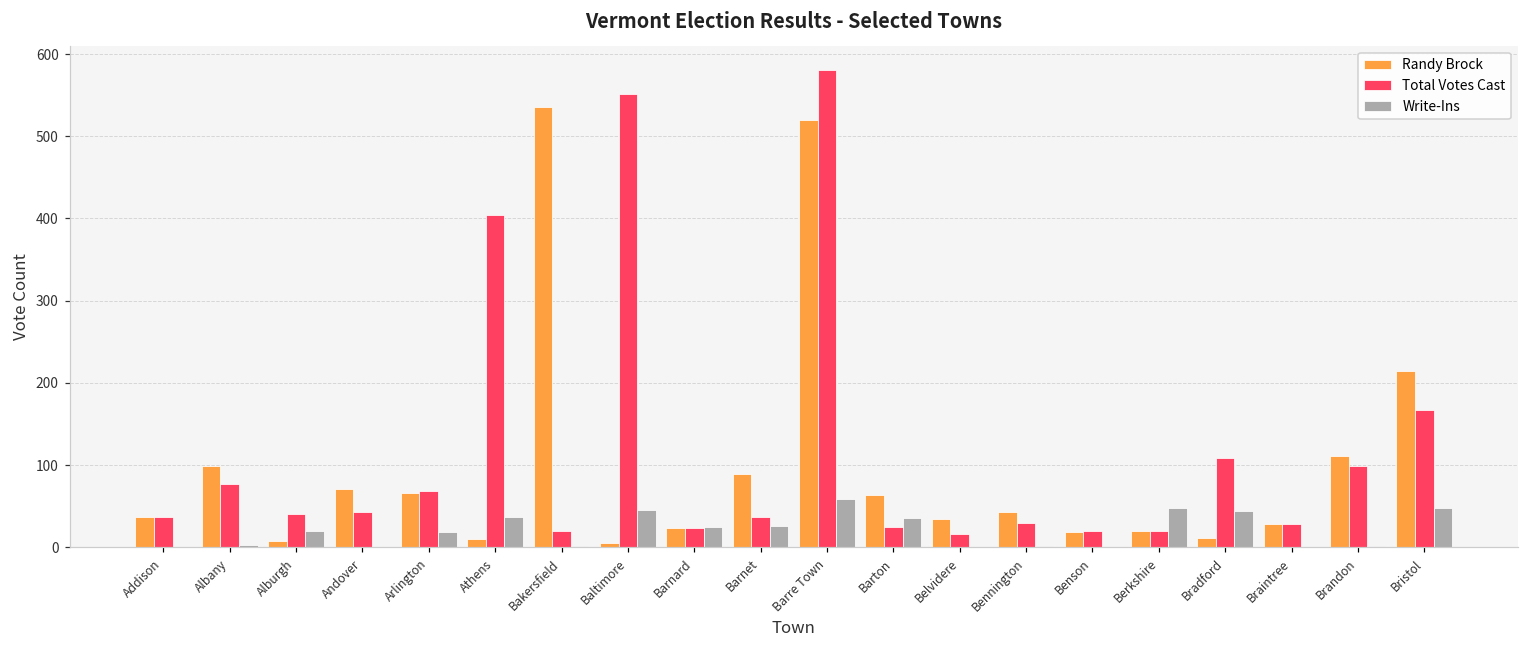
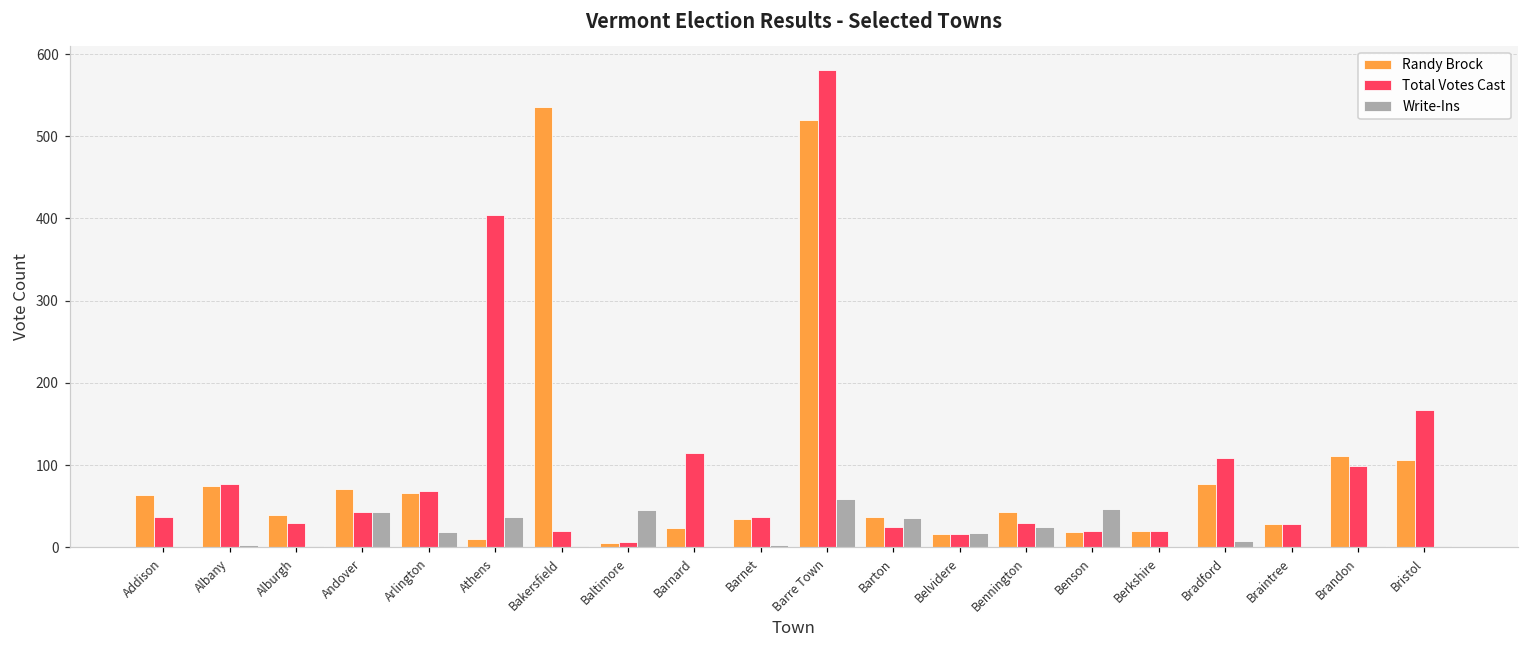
Randy Brock, Addison: 40 -> 60
Randy Brock, Albany: 100 -> 70
Randy Brock, Alburgh: 10 -> 40
Total Votes Cast, Alburgh: 40 -> 30
Write-Ins, Alburgh: 20 -> 0
Write-Ins, Andover: 0 -> 40
Total Votes Cast, Baltimore: 550 -> 10
Total Votes Cast, Barnard: 20 -> 120
Write-Ins, Barnard: 30 -> 0
Randy Brock, Barnet: 90 -> 30
Write-Ins, Barnet: 30 -> 0
Randy Brock, Barton: 60 -> 40
Randy Brock, Belvidere: 40 -> 20
Write-Ins, Belvidere: 0 -> 20
Write-Ins, Bennington: 0 -> 30
Write-Ins, Benson: 0 -> 50
Write-Ins, Berkshire: 50 -> 0
Randy Brock, Bradford: 10 -> 80
Write-Ins, Bradford: 40 -> 10
Randy Brock, Bristol: 210 -> 110
Write-Ins, Bristol: 50 -> 0
